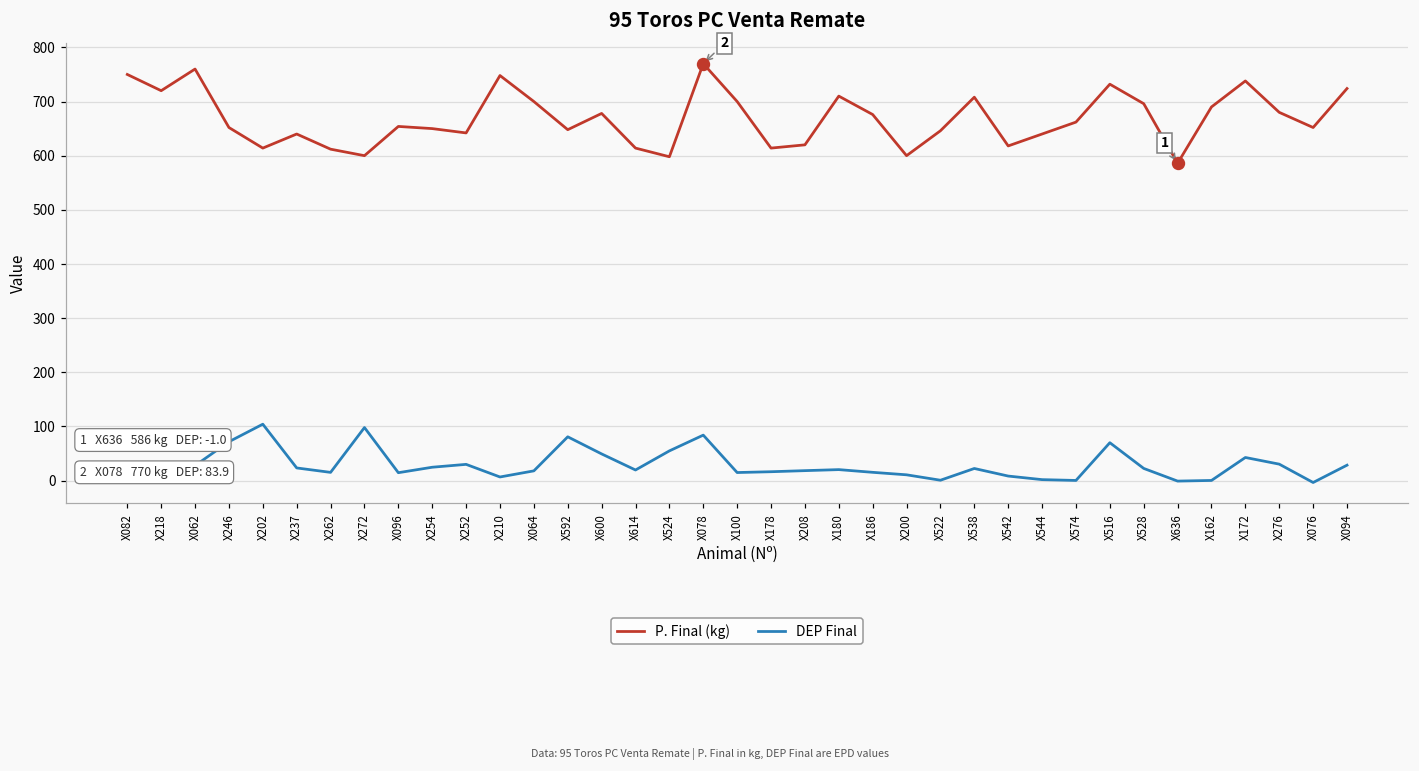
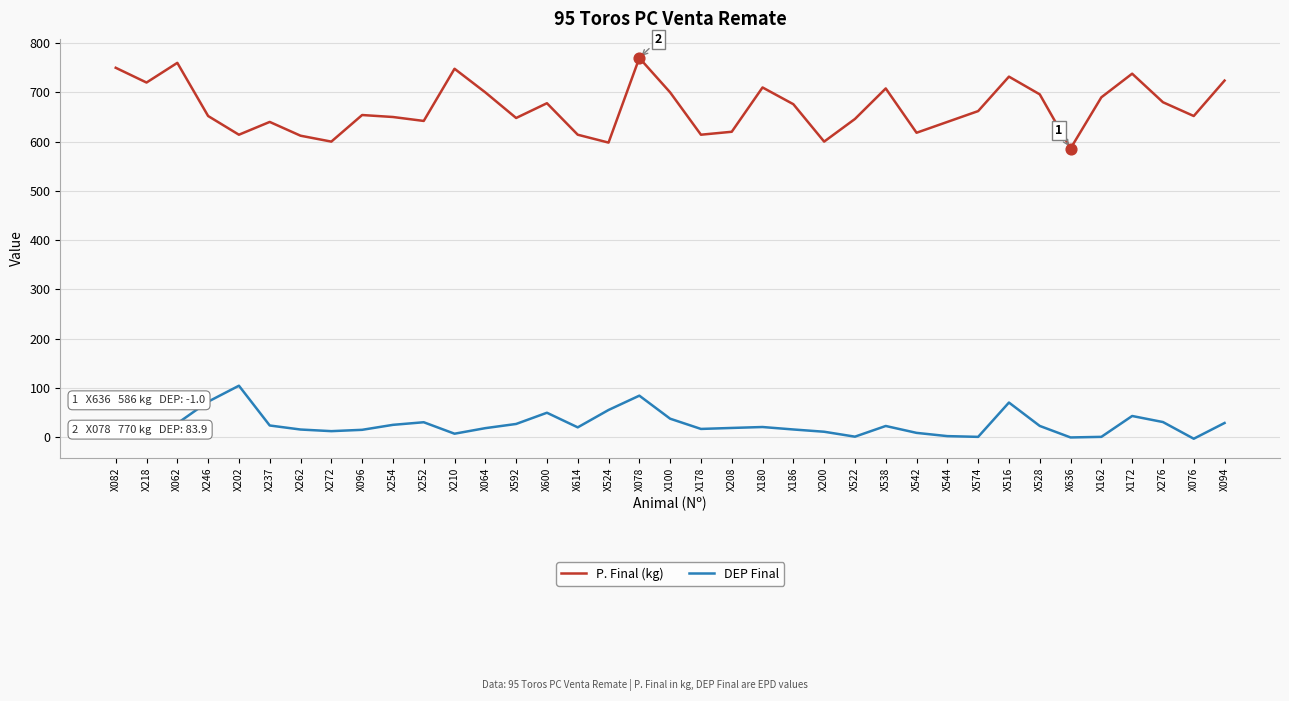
DEP Final, X272: 100 -> 10
DEP Final, X592: 80 -> 30
DEP Final, X100: 10 -> 40
